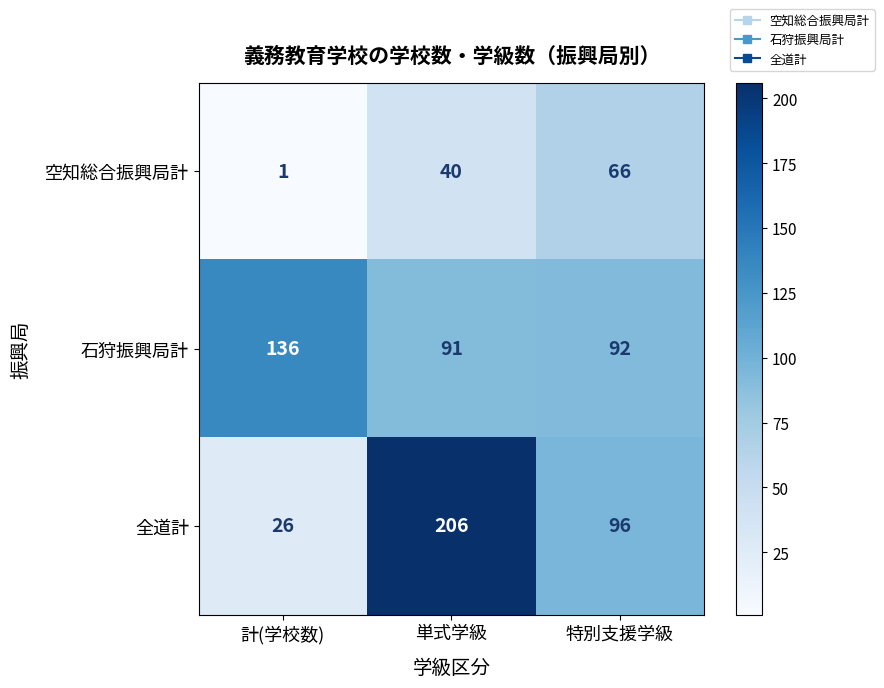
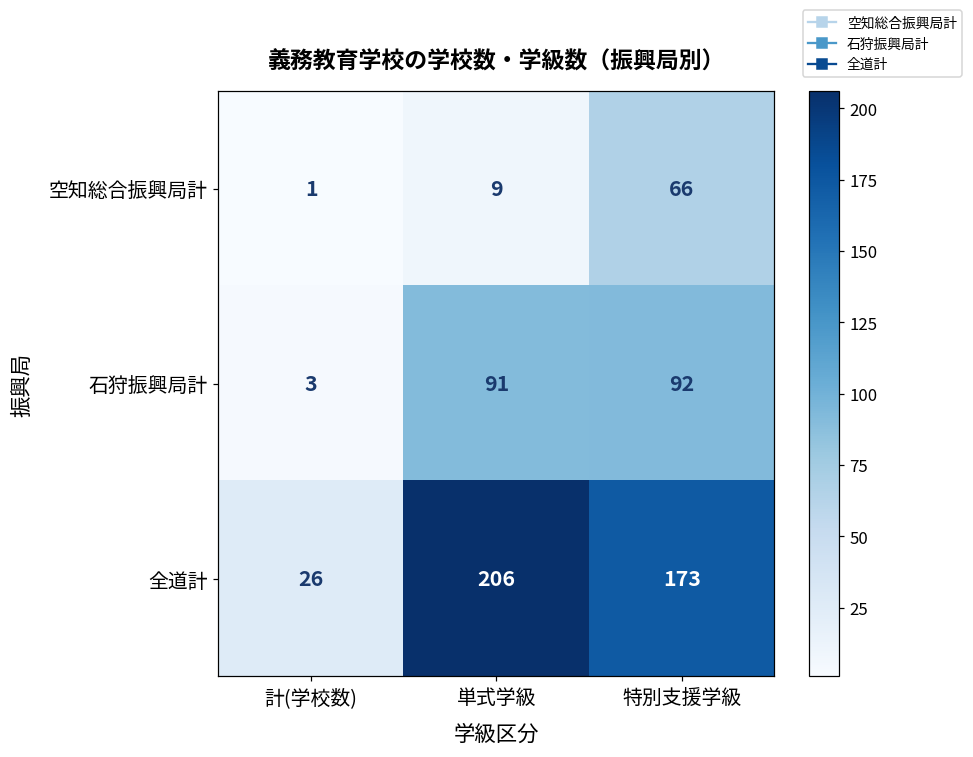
空知総合振興局計, 単式学級: 40 -> 9
石狩振興局計, 計(学校数): 136 -> 3
全道計, 特別支援学級: 96 -> 173
